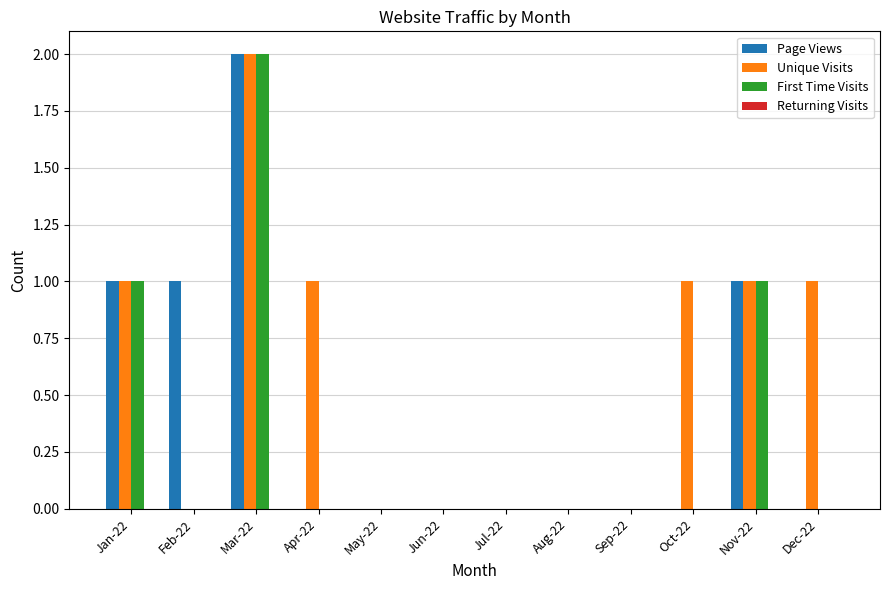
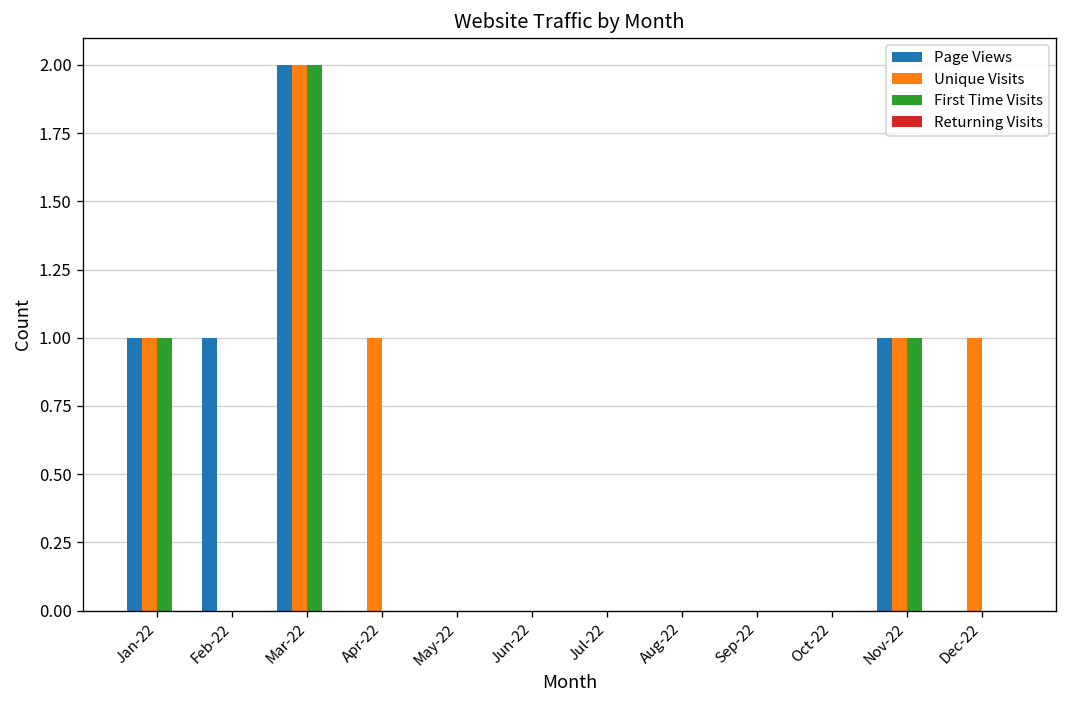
Unique Visits, Oct-22: 1 -> 0
